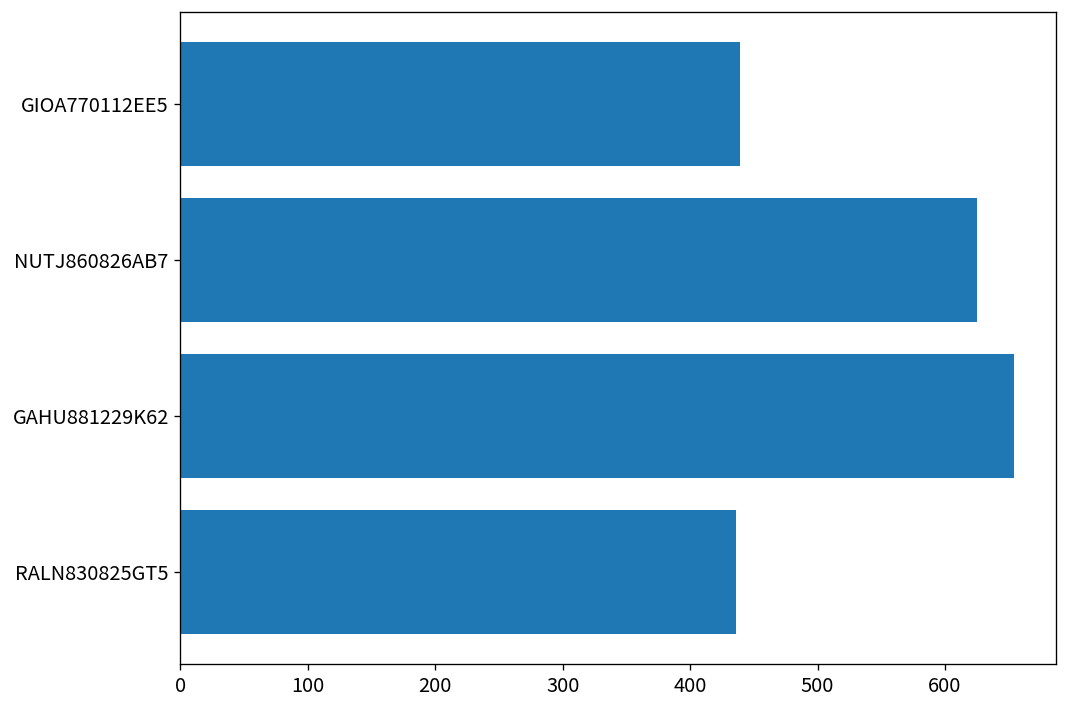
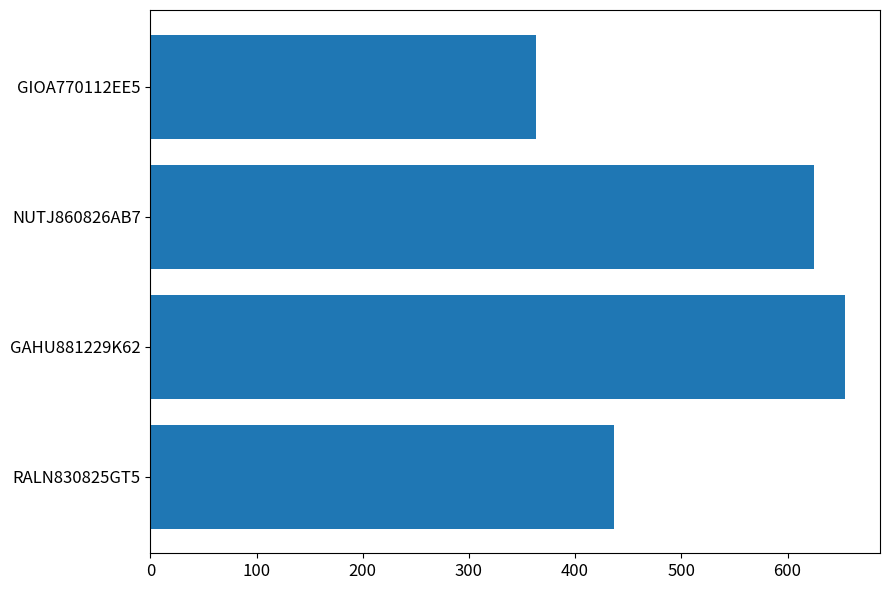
GIOA770112EE5: 439 -> 364
